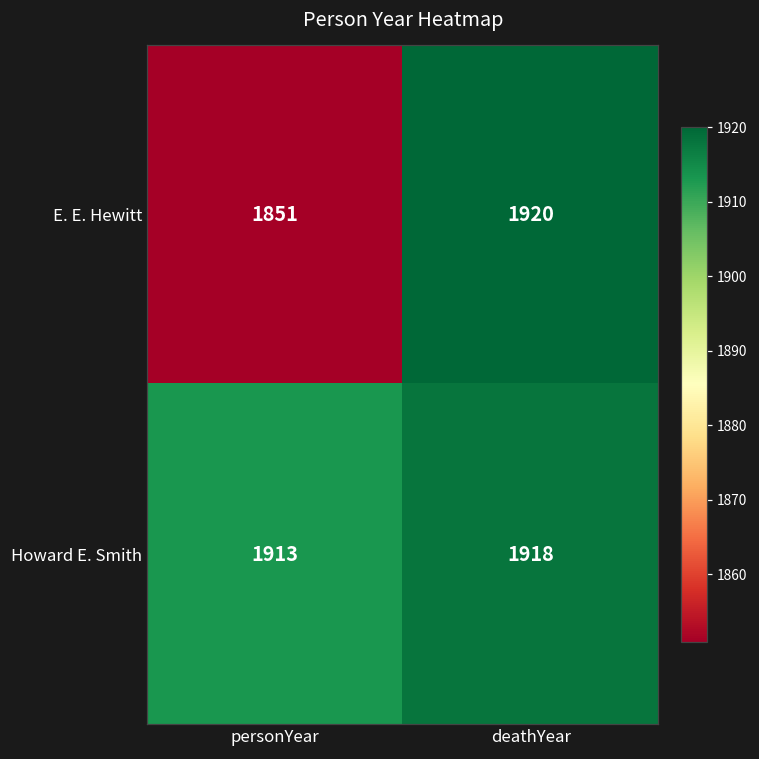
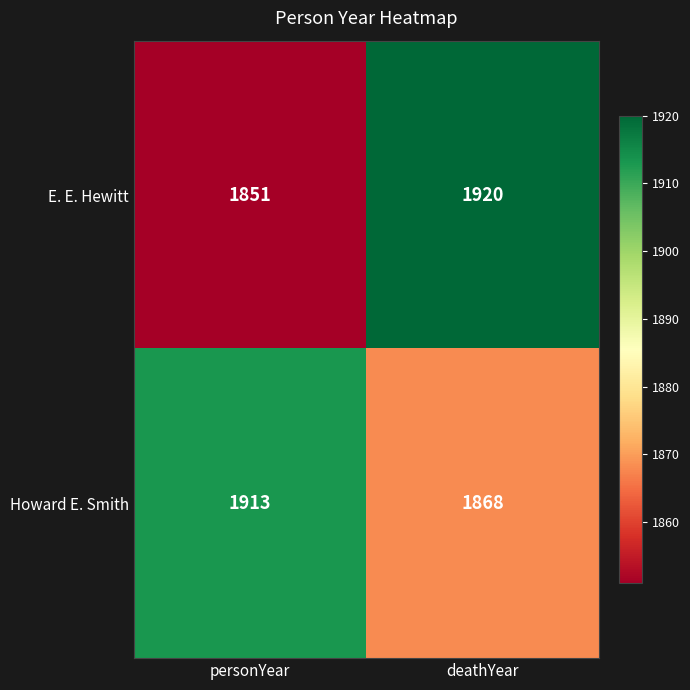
Howard E. Smith, deathYear: 1918 -> 1868
